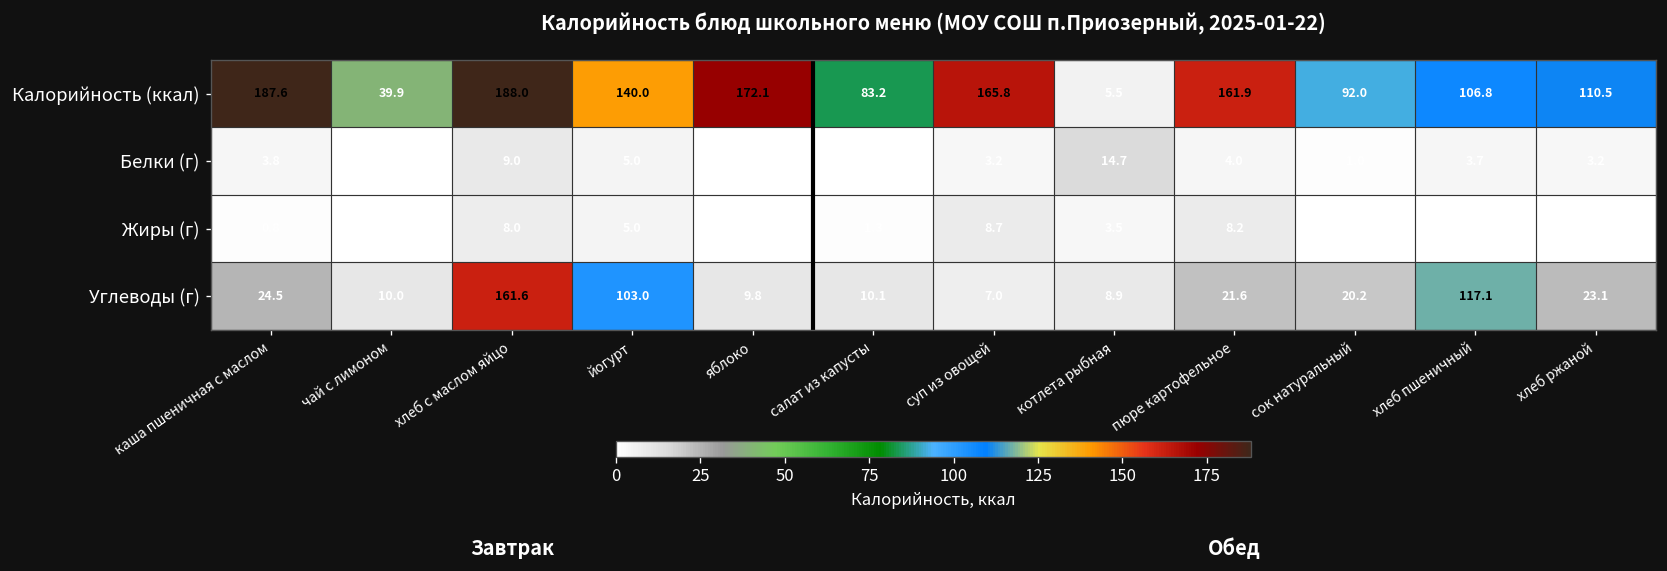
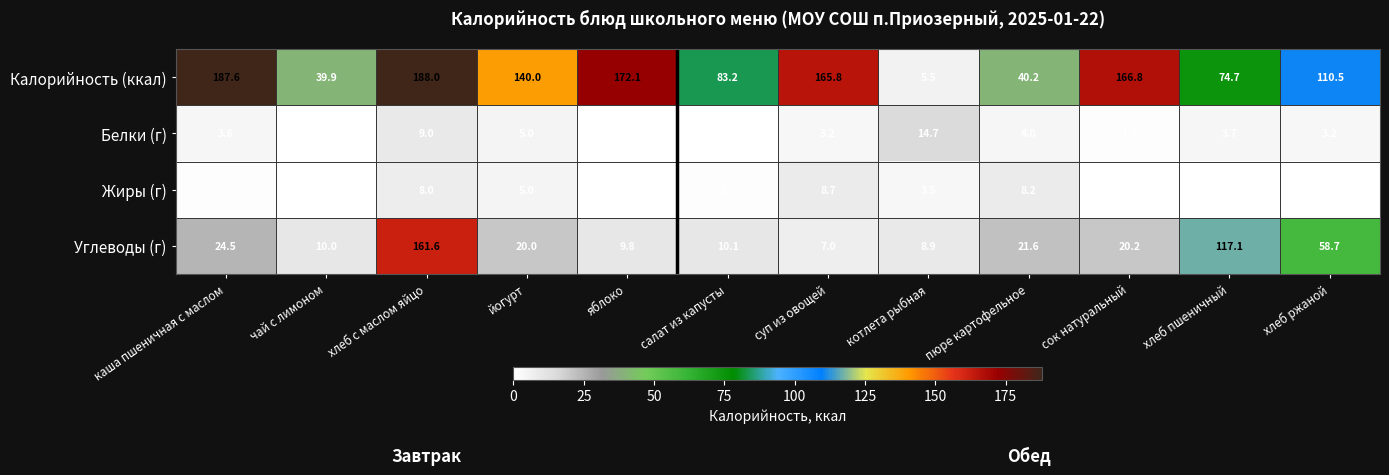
Калорийность (ккал), пюре картофельное: 161.9 -> 40.2
Калорийность (ккал), сок натуральный: 92.0 -> 166.8
Калорийность (ккал), хлеб пшеничный: 106.8 -> 74.7
Углеводы (г), йогурт: 103.0 -> 20.0
Углеводы (г), хлеб ржаной: 23.1 -> 58.7
